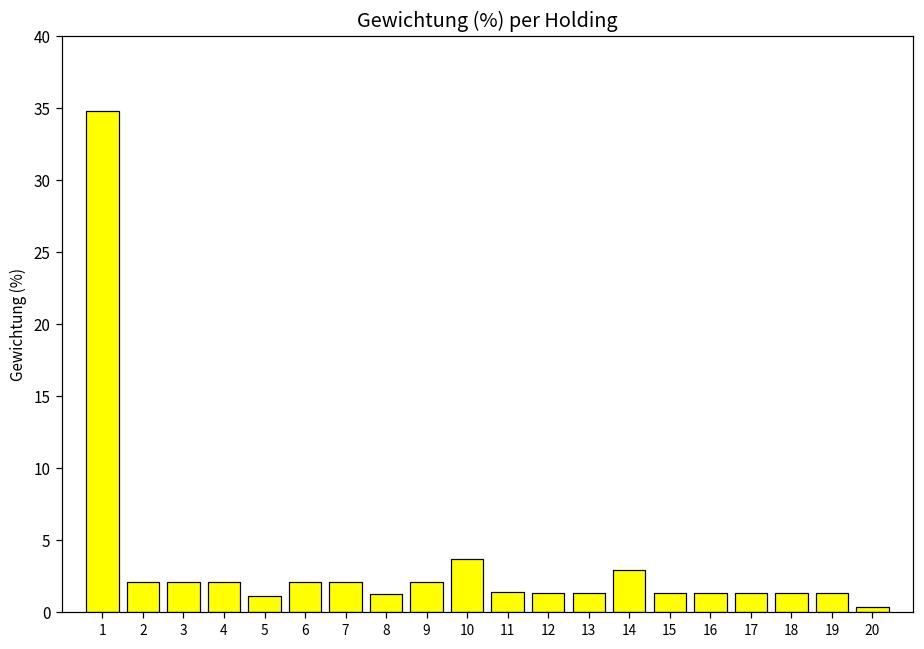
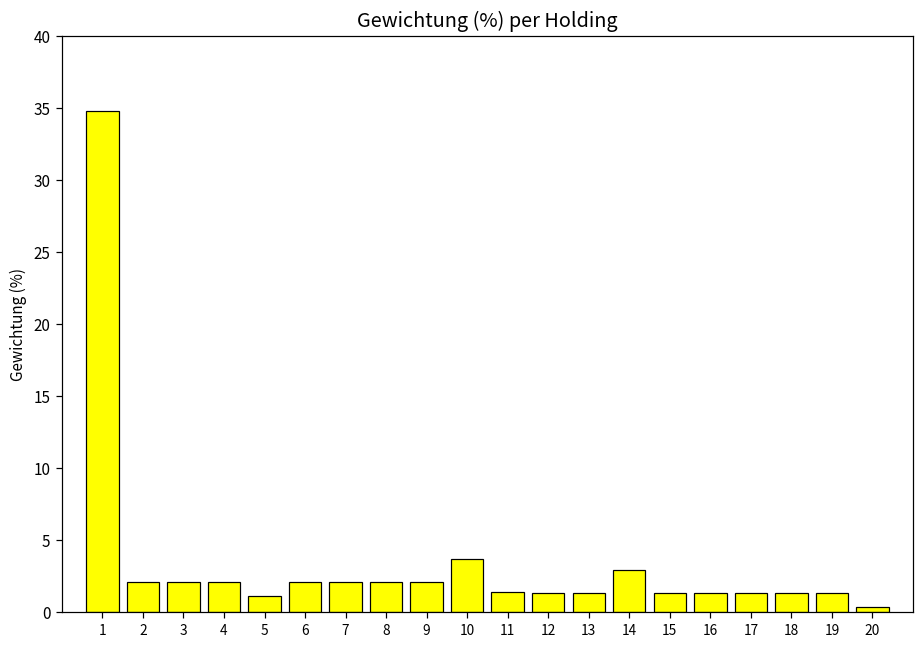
8: 1.2 -> 2.1
